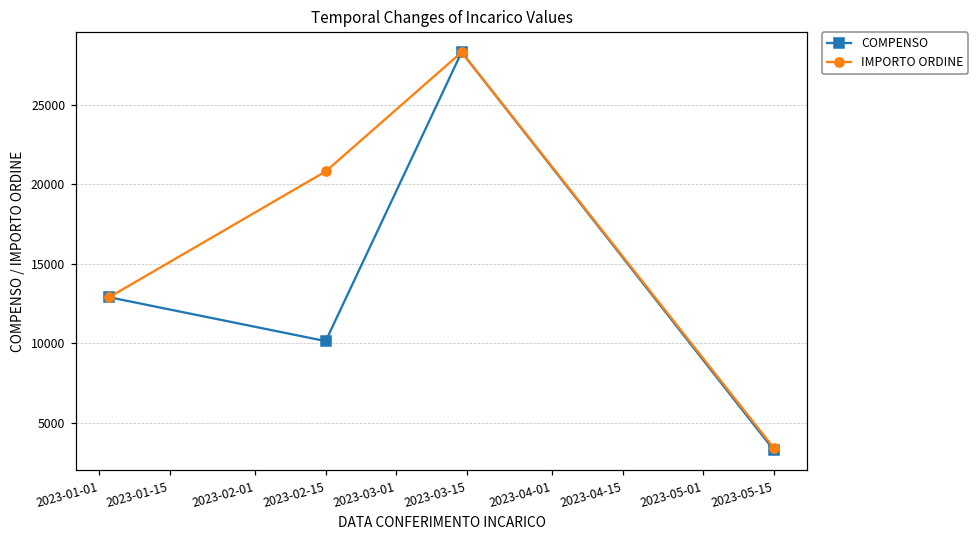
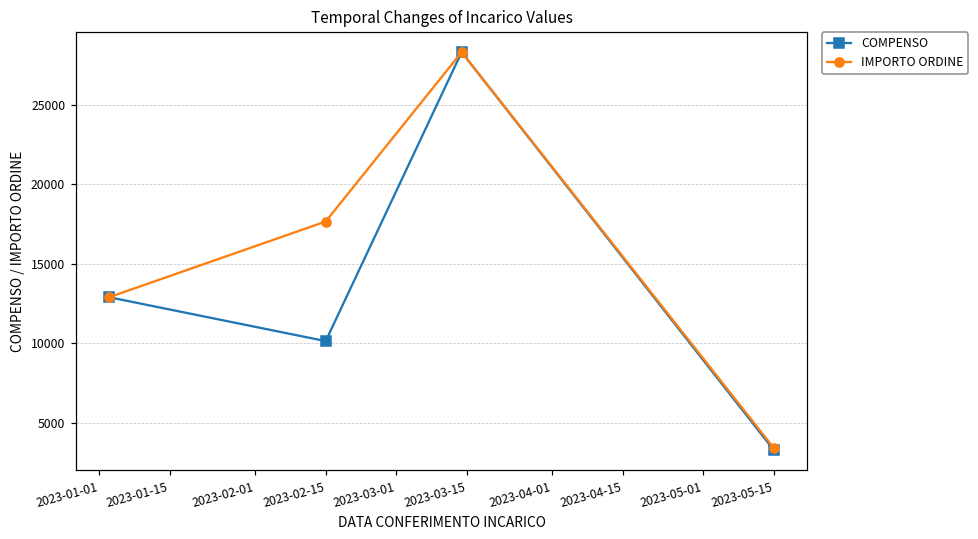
IMPORTO ORDINE, 2023-02-15: 20800 -> 17700
